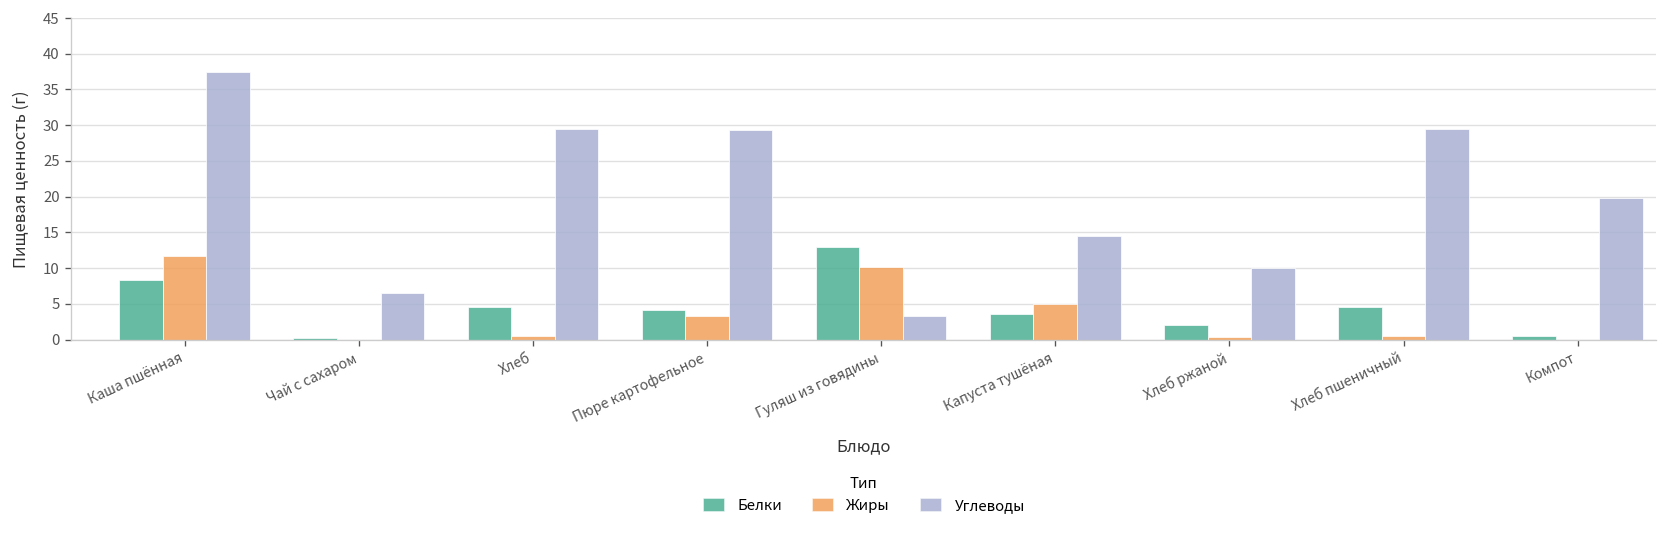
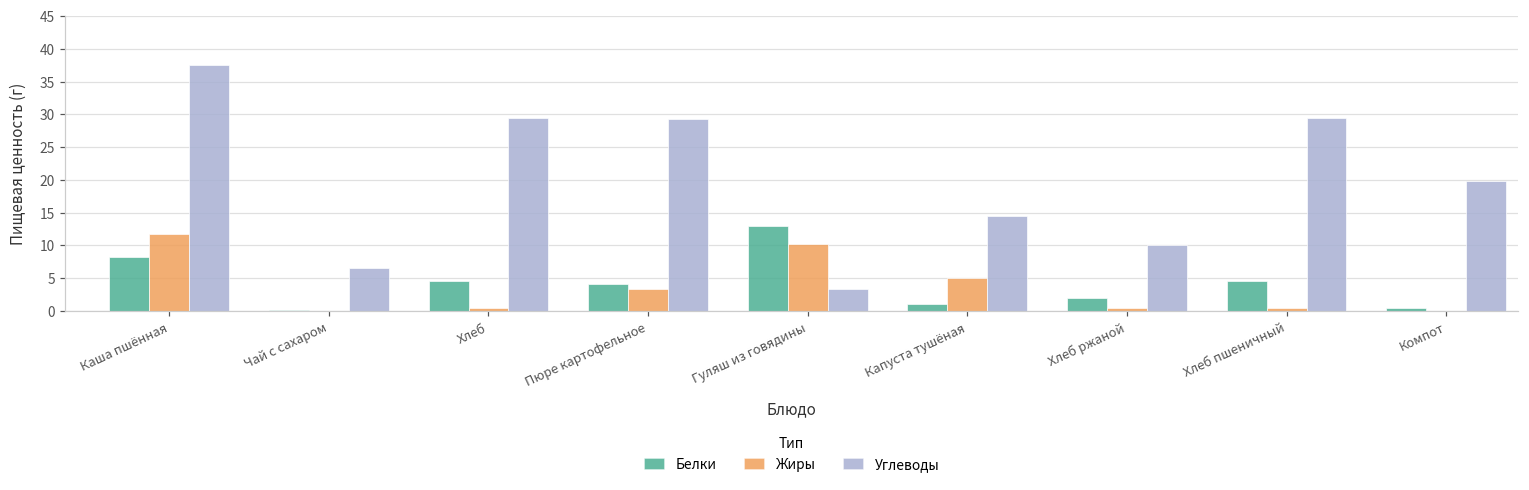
Белки, Капуста тушёная: 4 -> 1
